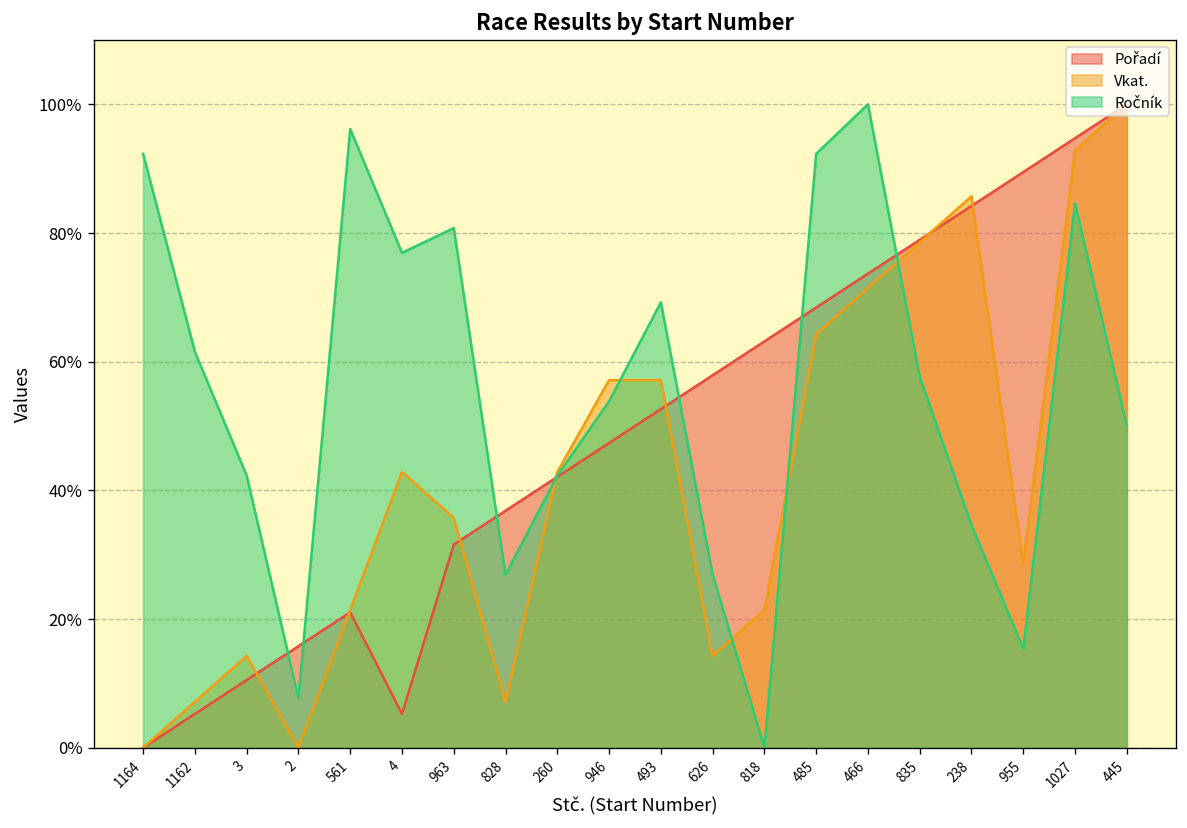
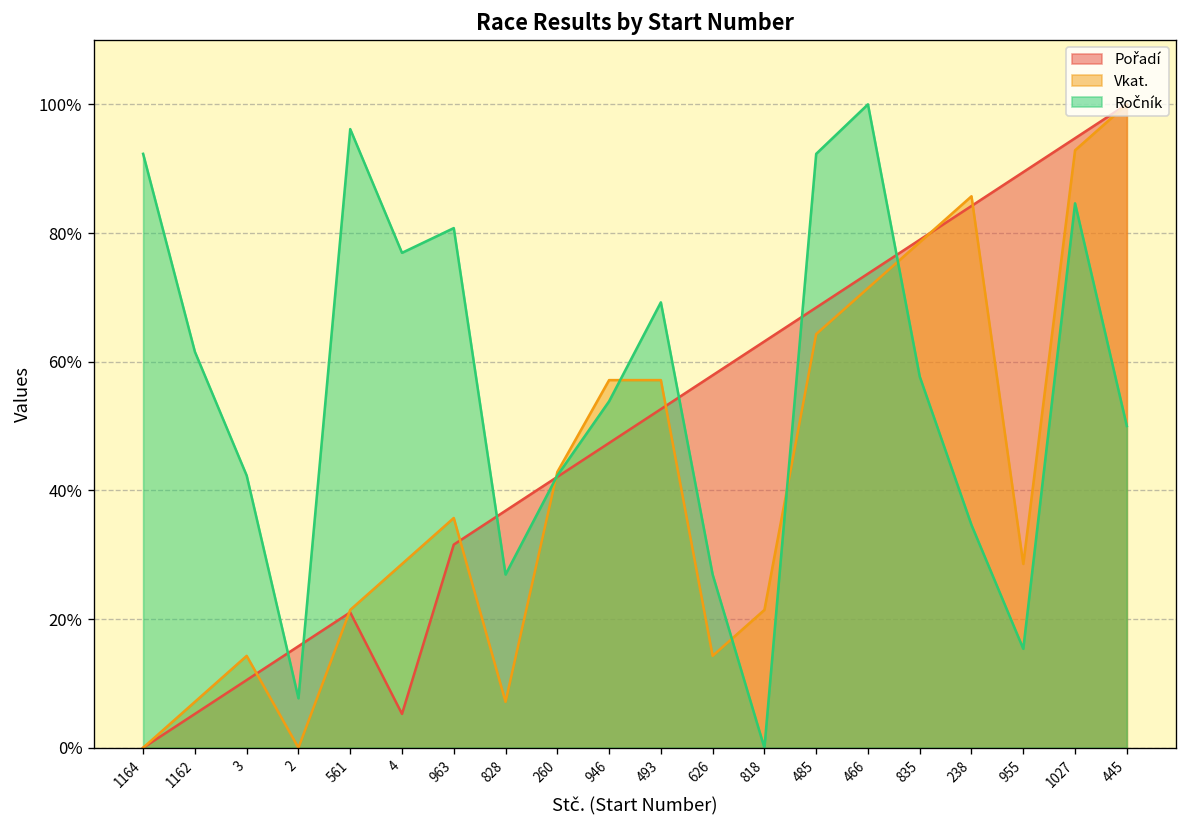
Vkat., 4: 43% -> 29%
